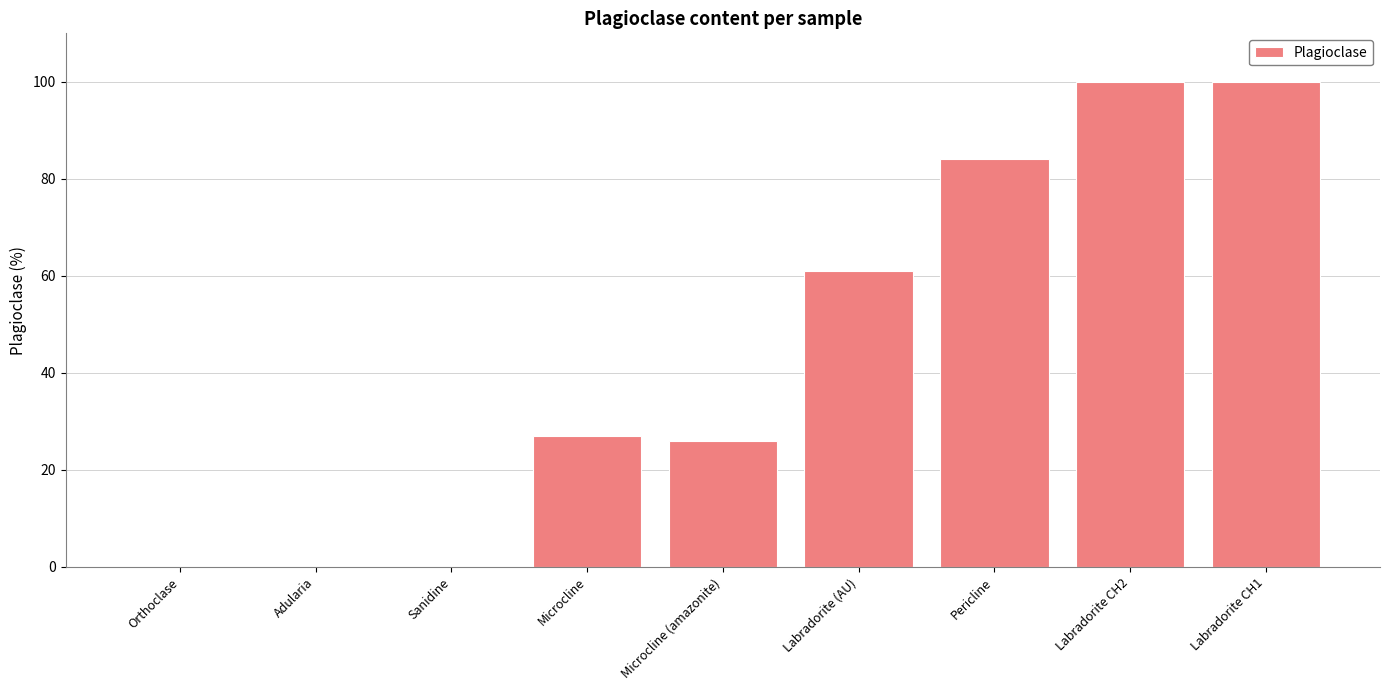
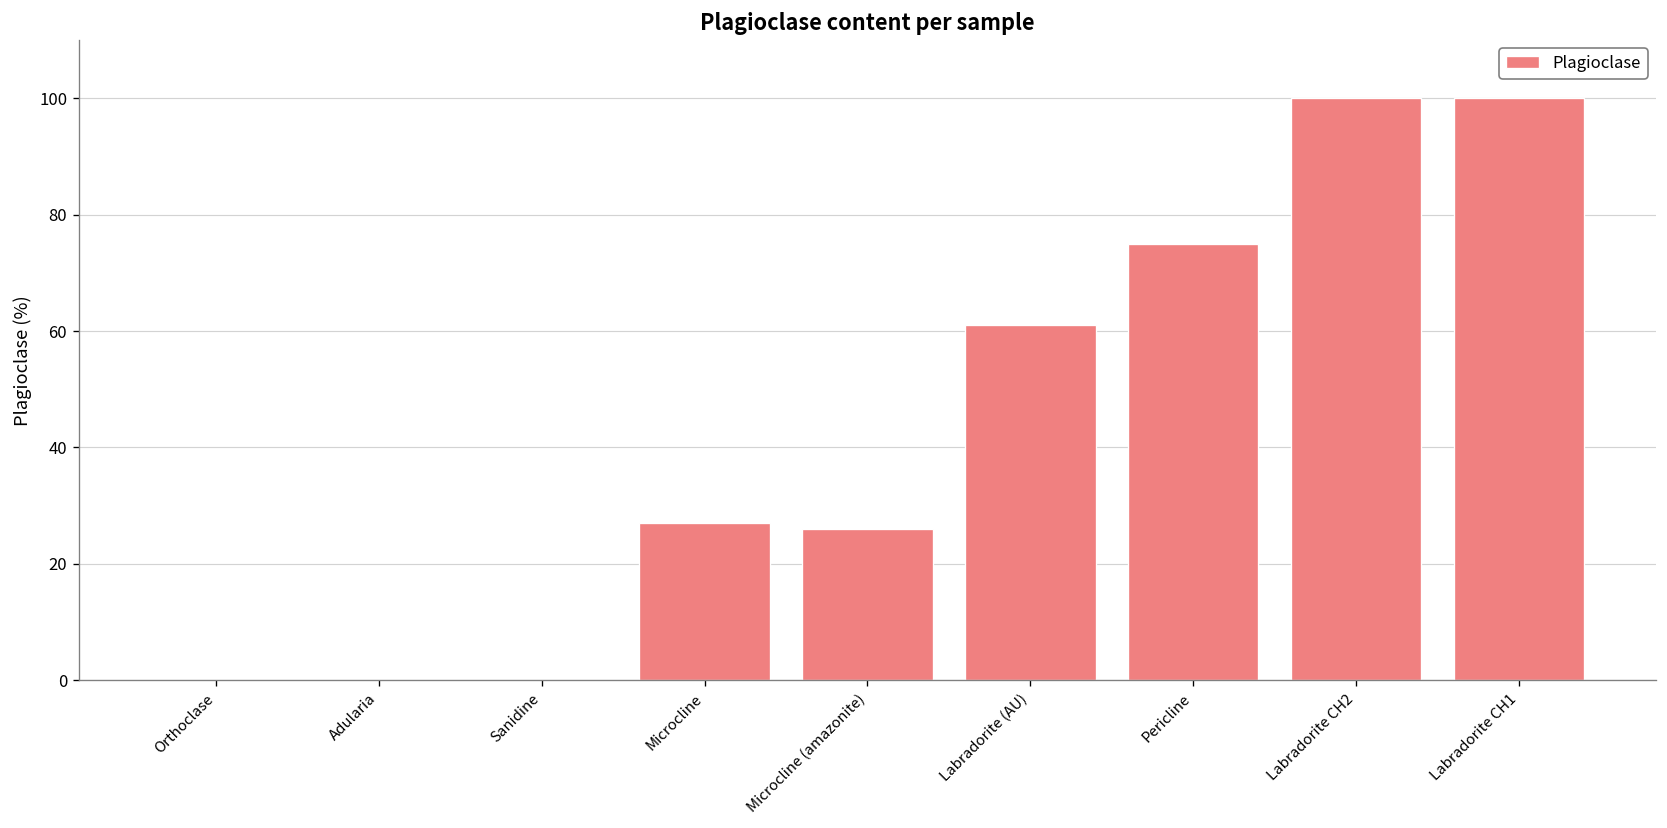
Pericline: 84 -> 75
